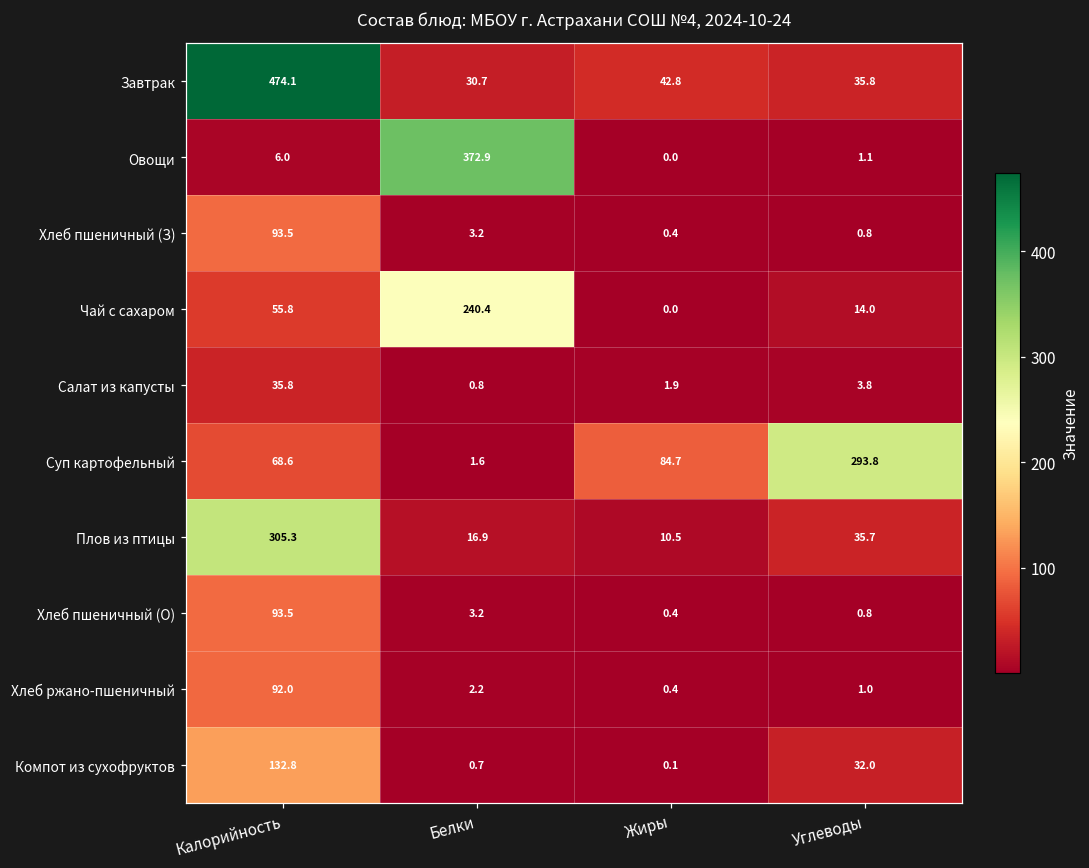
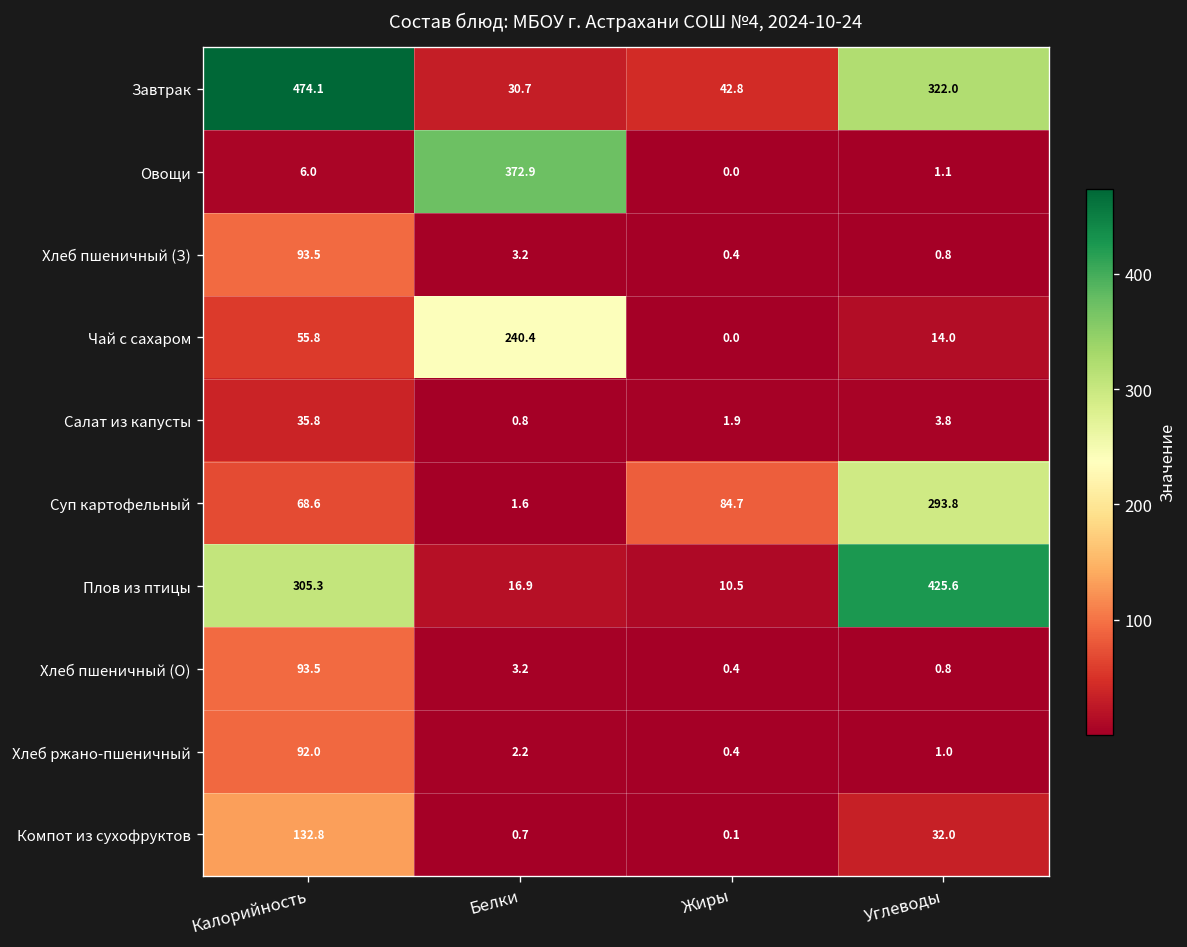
Завтрак, Углеводы: 35.8 -> 322.0
Плов из птицы, Углеводы: 35.7 -> 425.6
